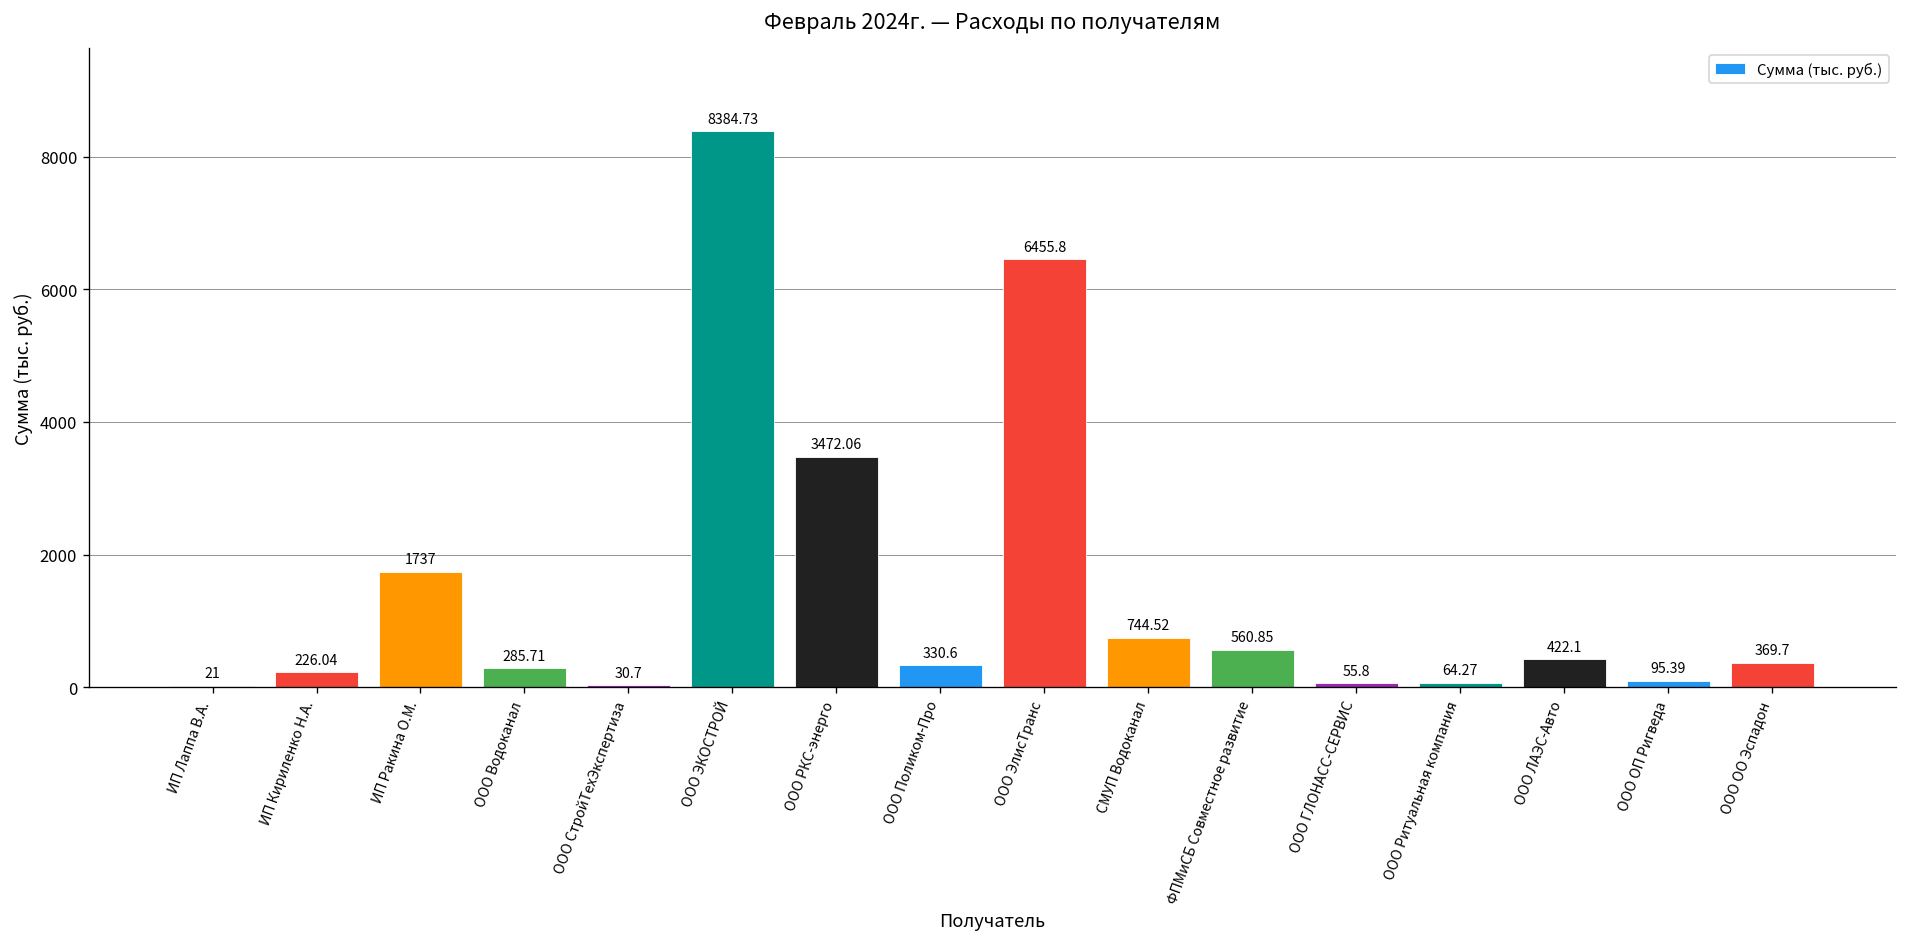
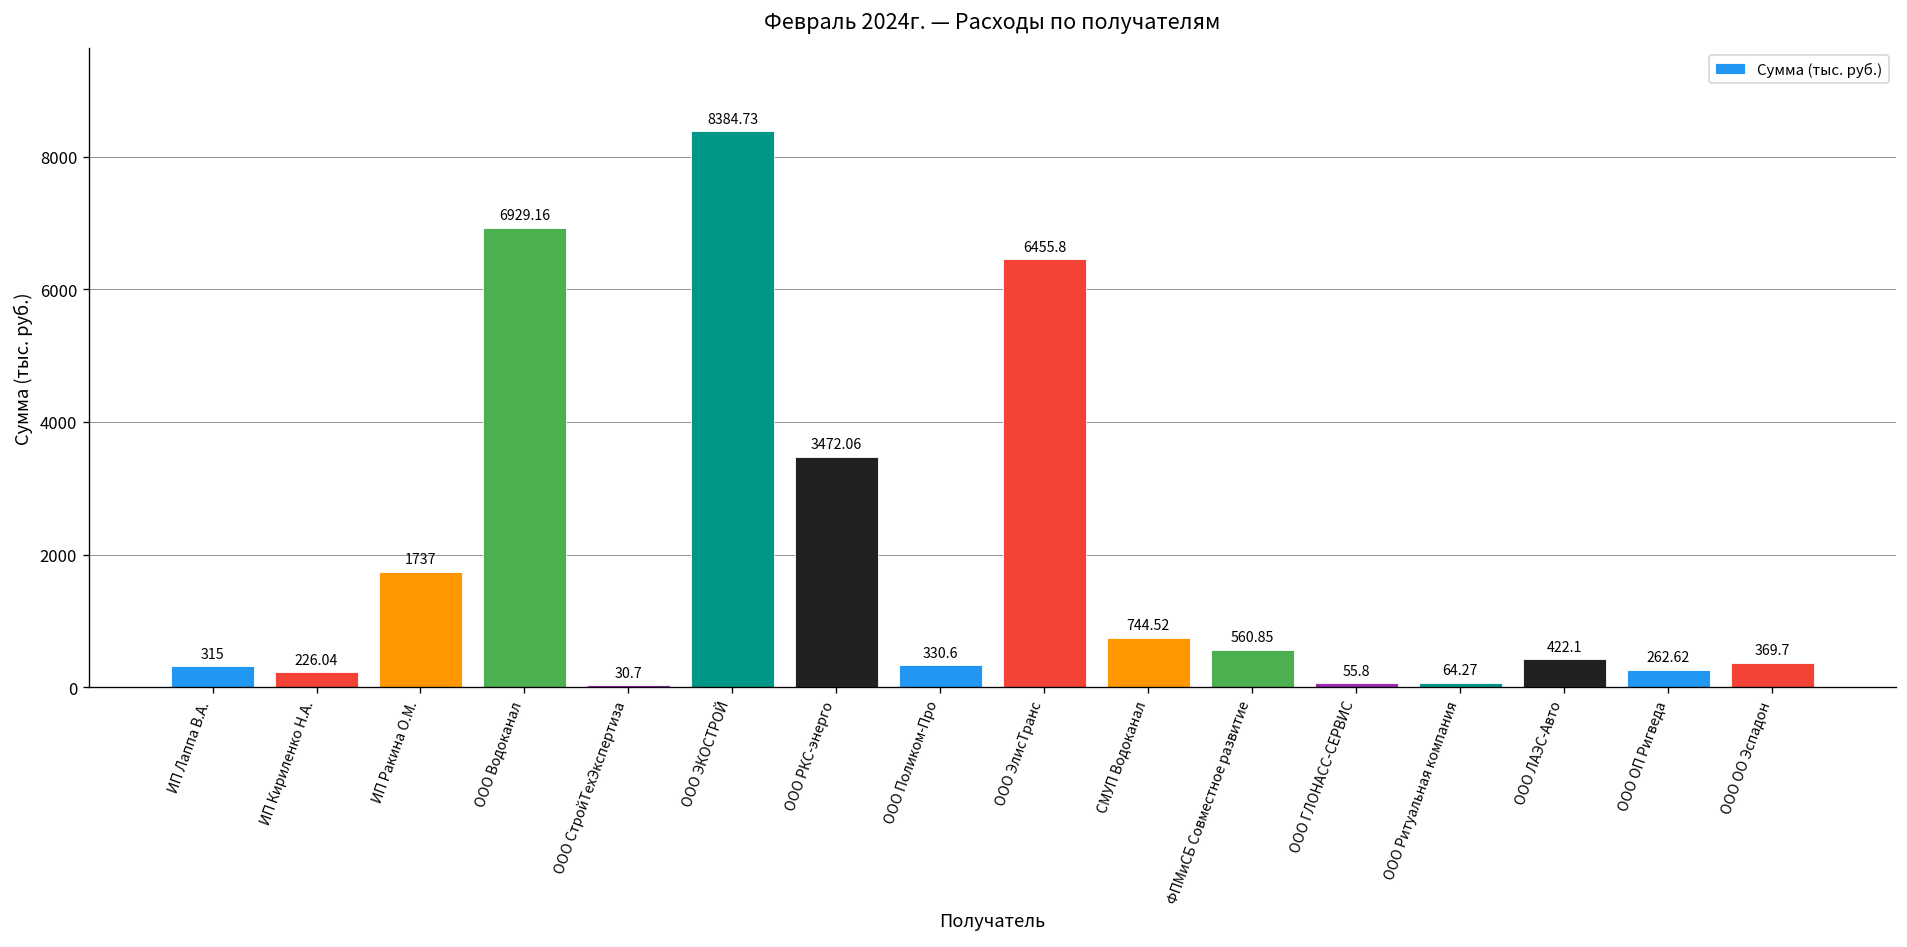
ИП Лаппа В.А.: 21 -> 315
ООО Водоканал: 285.71 -> 6929.16
ООО ОП Ригведа: 95.39 -> 262.62
